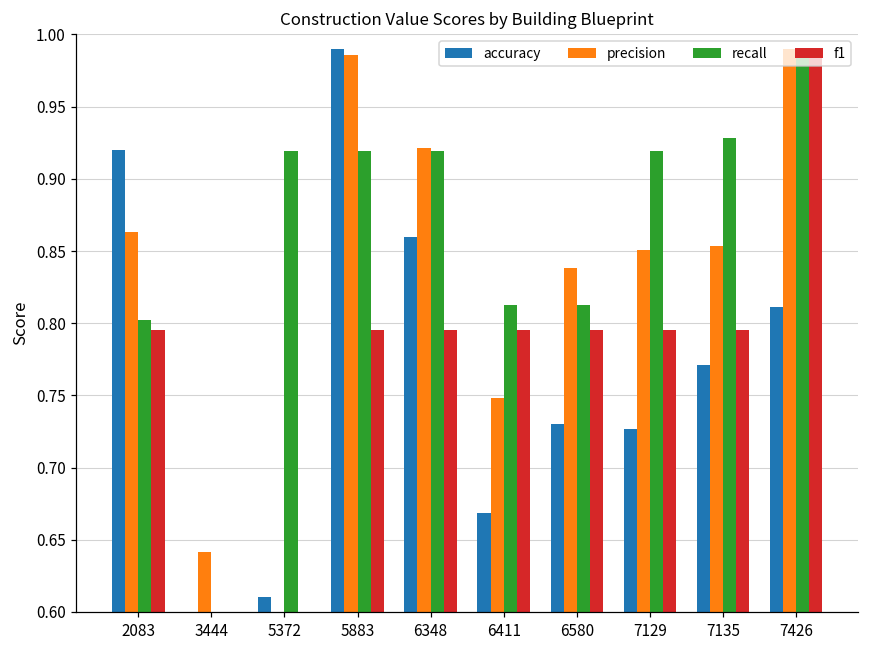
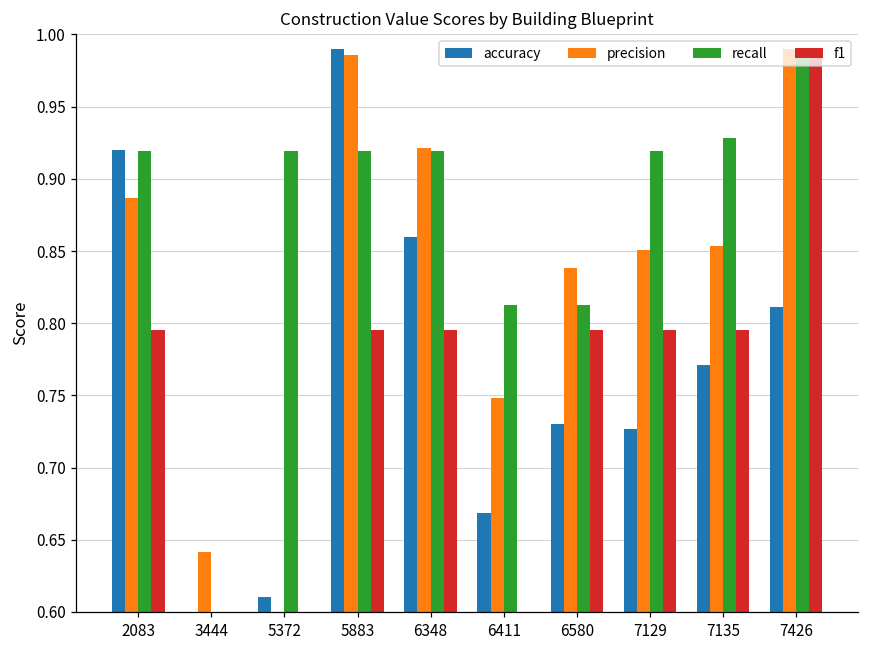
precision, 2083: 0.863 -> 0.887
recall, 2083: 0.802 -> 0.919
f1, 6411: 0.795 -> 0.600
